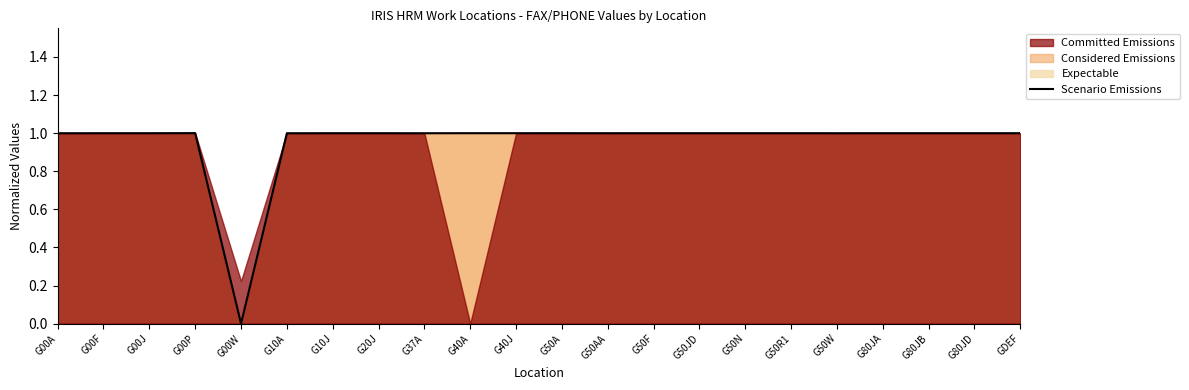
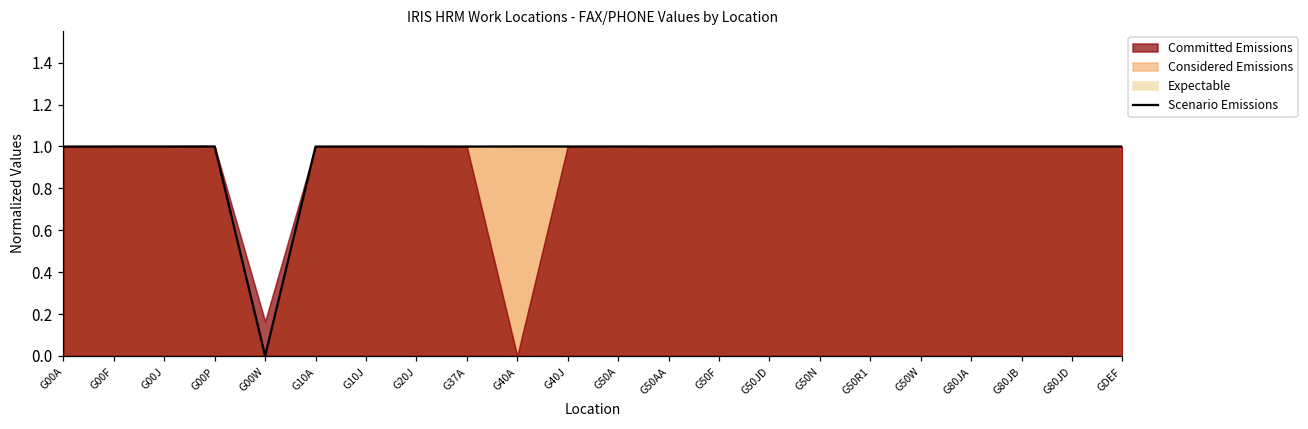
Committed Emissions, G00W: 0.22 -> 0.16
